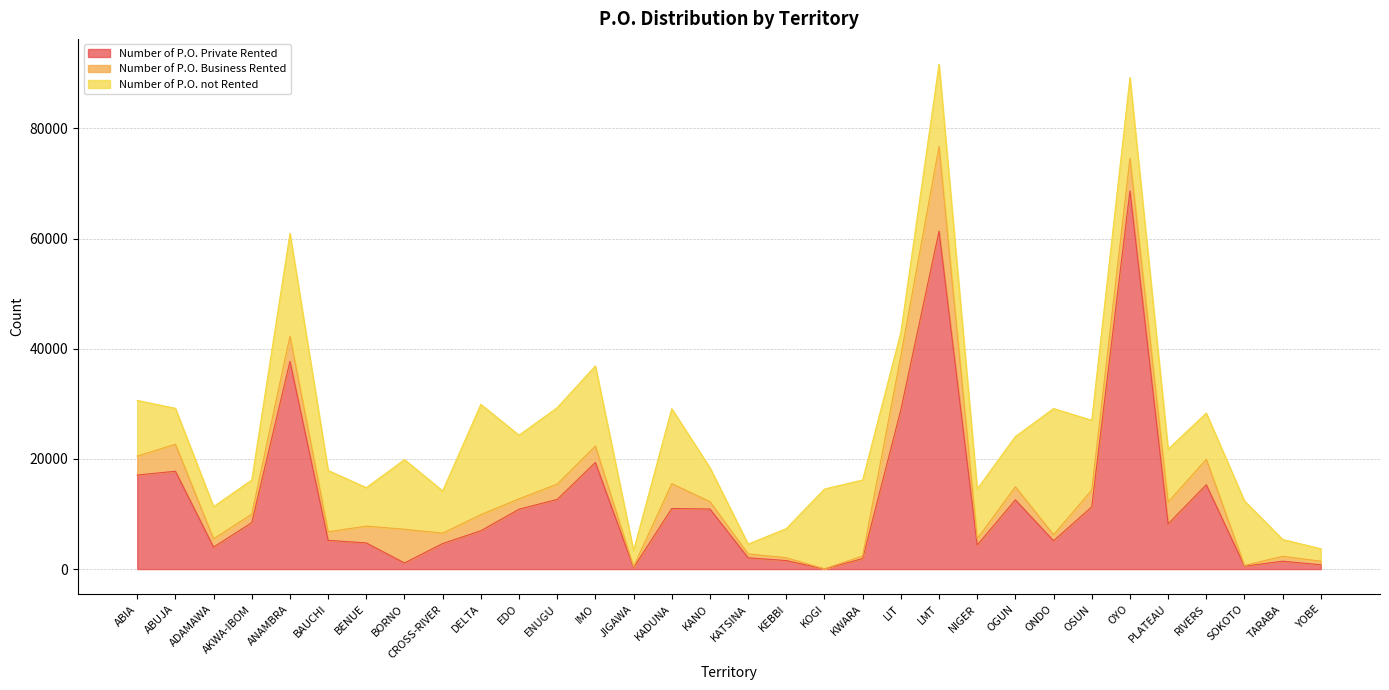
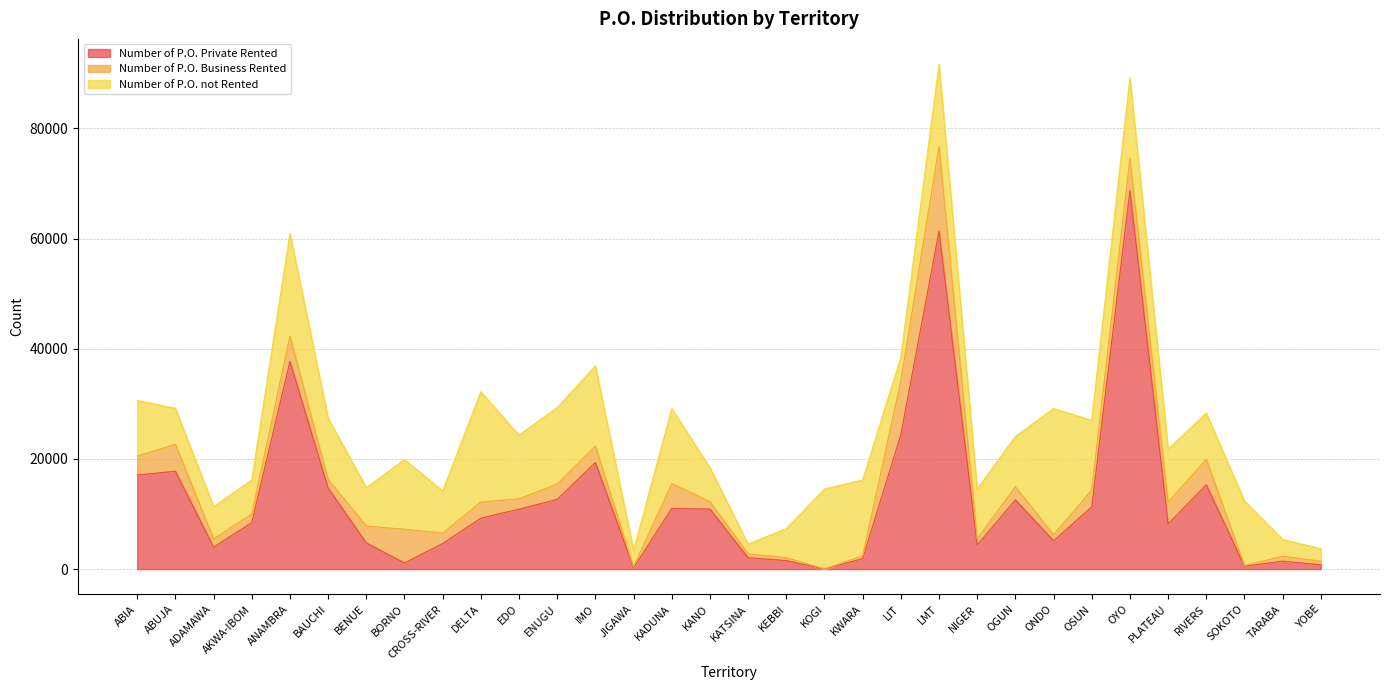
Number of P.O. Private Rented, BAUCHI: 5000 -> 15000
Number of P.O. Private Rented, DELTA: 7000 -> 9000
Number of P.O. Private Rented, LIT: 29000 -> 24000
